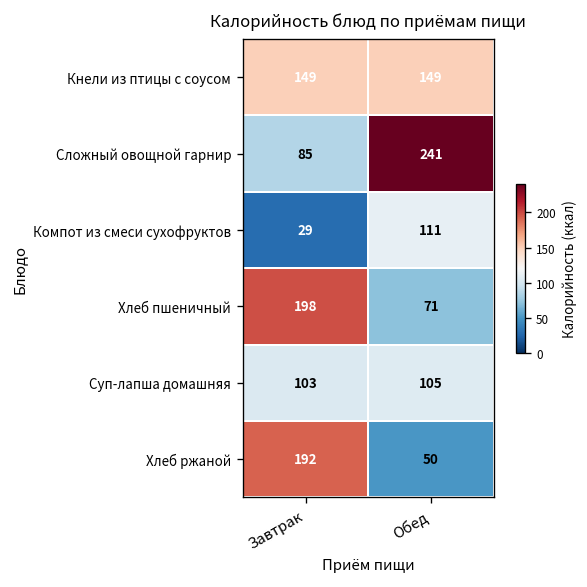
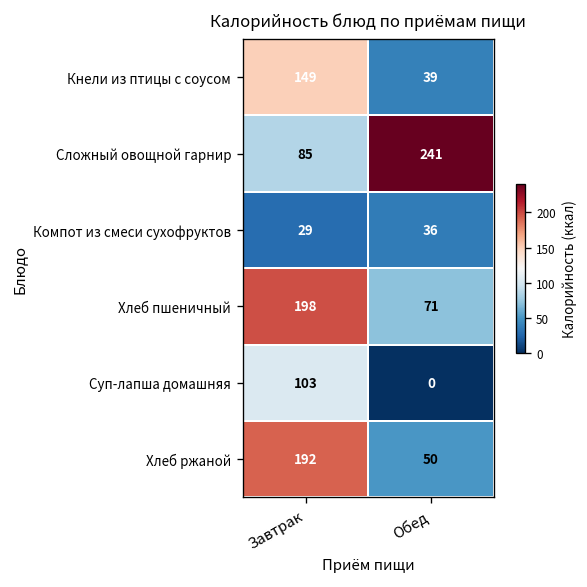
Кнели из птицы с соусом, Обед: 149 -> 39
Компот из смеси сухофруктов, Обед: 111 -> 36
Суп-лапша домашняя, Обед: 105 -> 0
